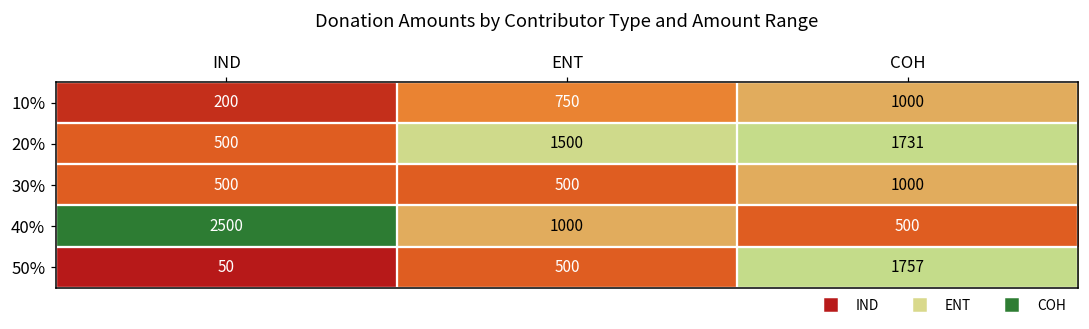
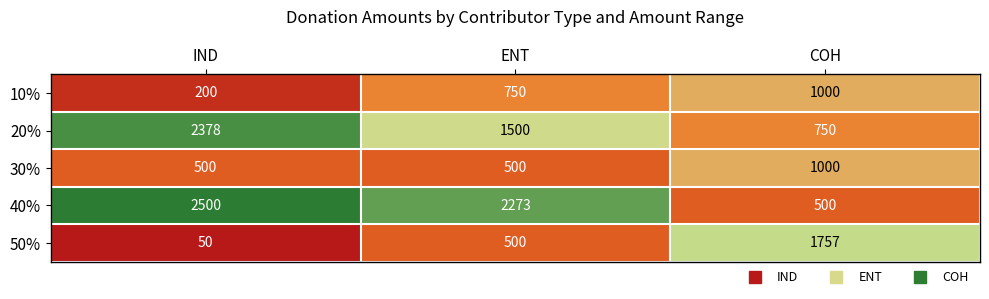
20%, IND: 500 -> 2378
20%, COH: 1731 -> 750
40%, ENT: 1000 -> 2273
